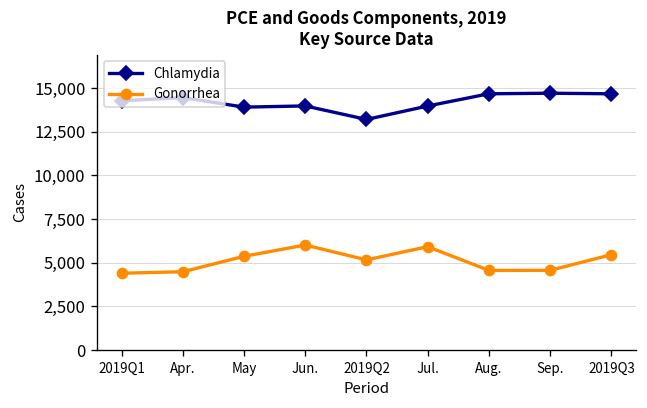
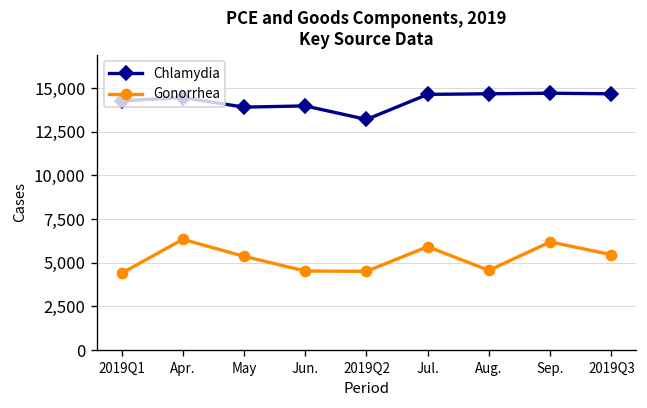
Gonorrhea, Apr.: 4,500 -> 6,300
Gonorrhea, Jun.: 6,000 -> 4,500
Gonorrhea, 2019Q2: 5,200 -> 4,500
Chlamydia, Jul.: 14,000 -> 14,600
Gonorrhea, Sep.: 4,600 -> 6,200
